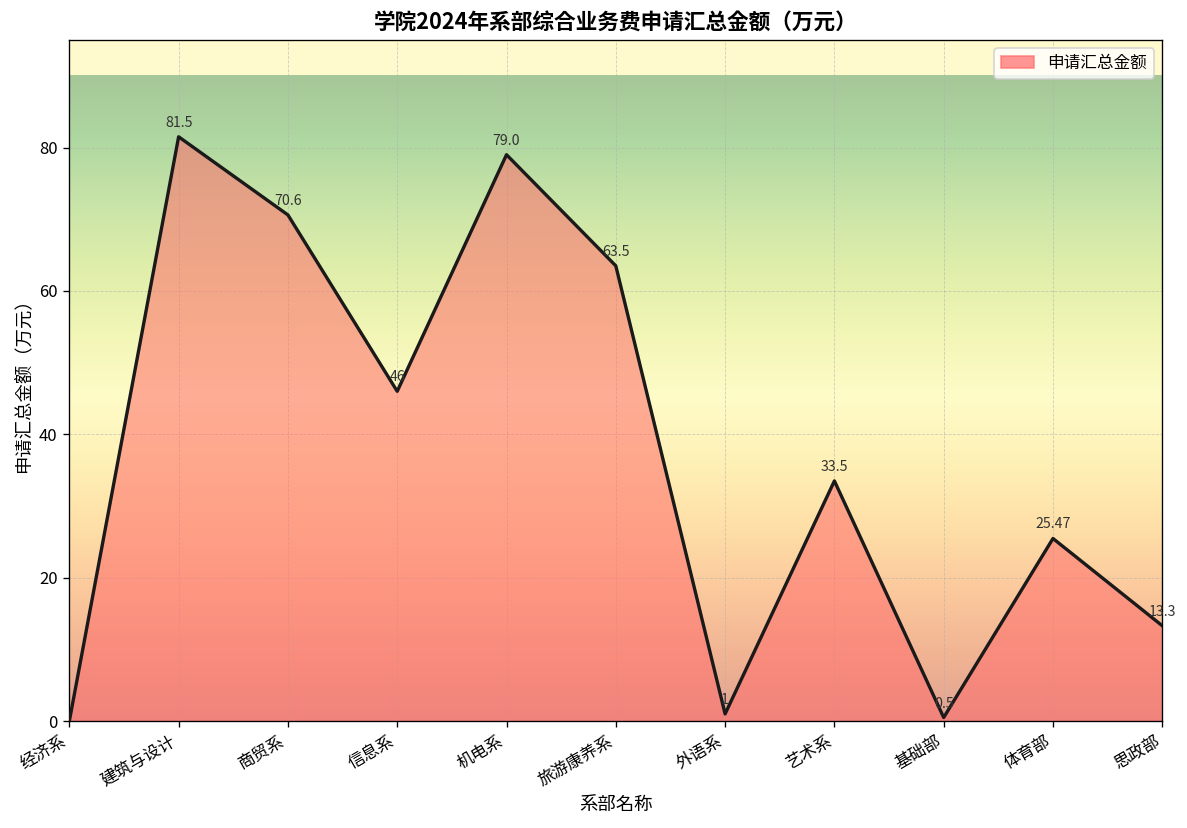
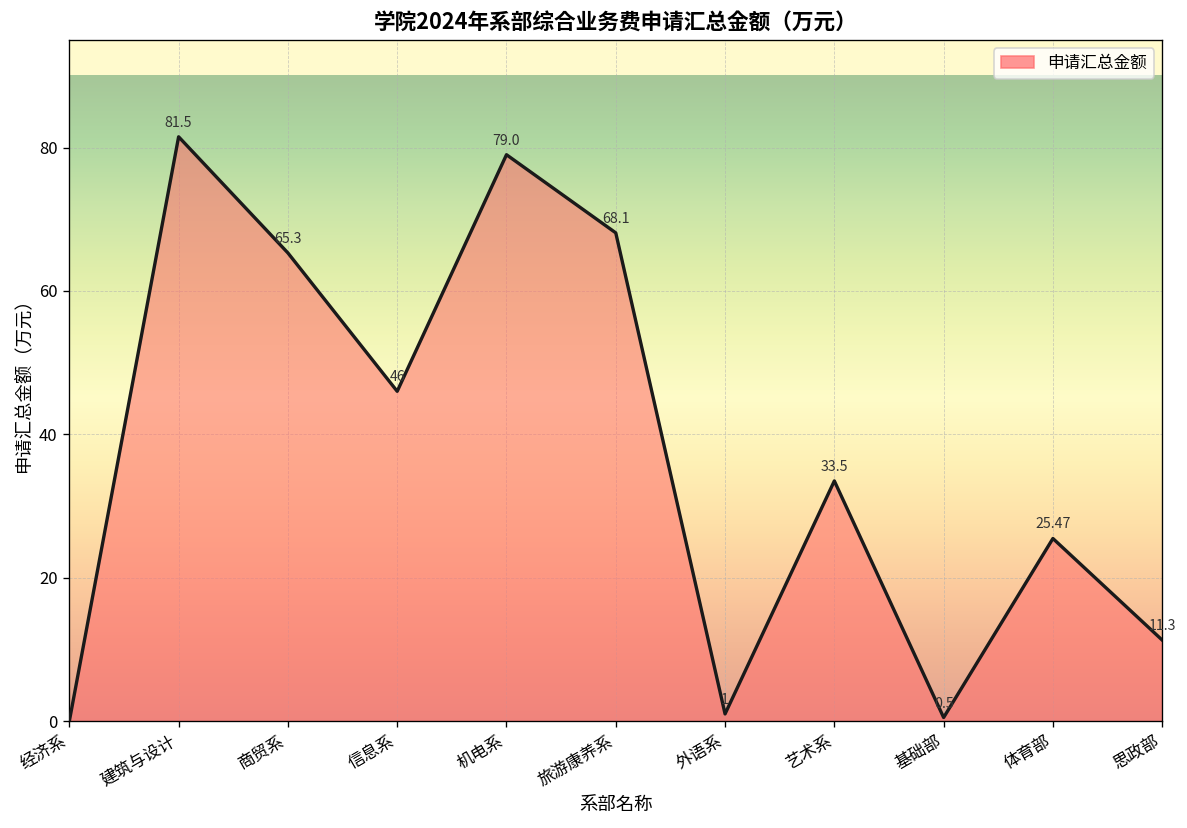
商贸系: 70.6 -> 65.3
旅游康养系: 63.5 -> 68.1
思政部: 13.3 -> 11.3
